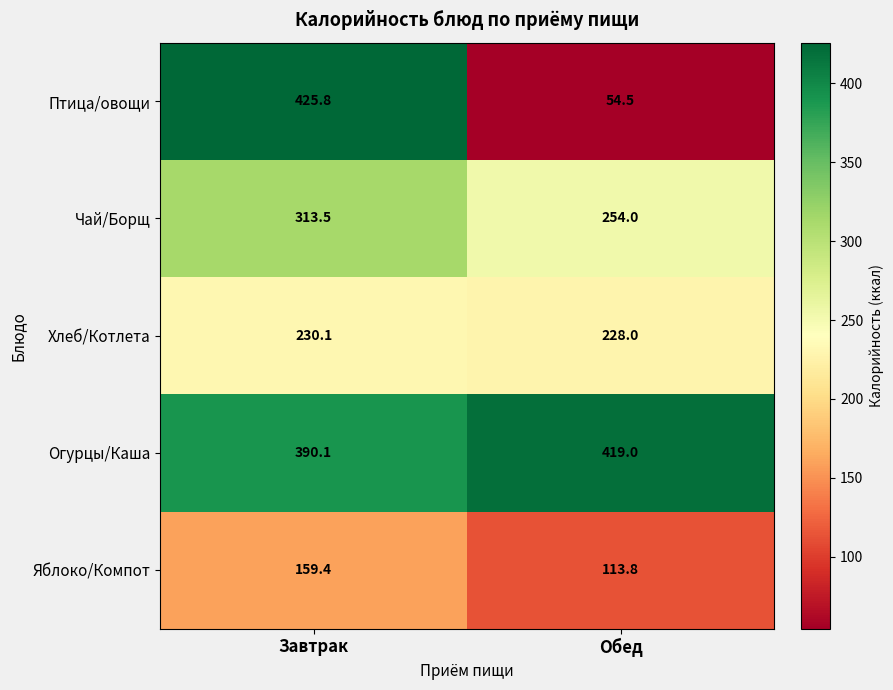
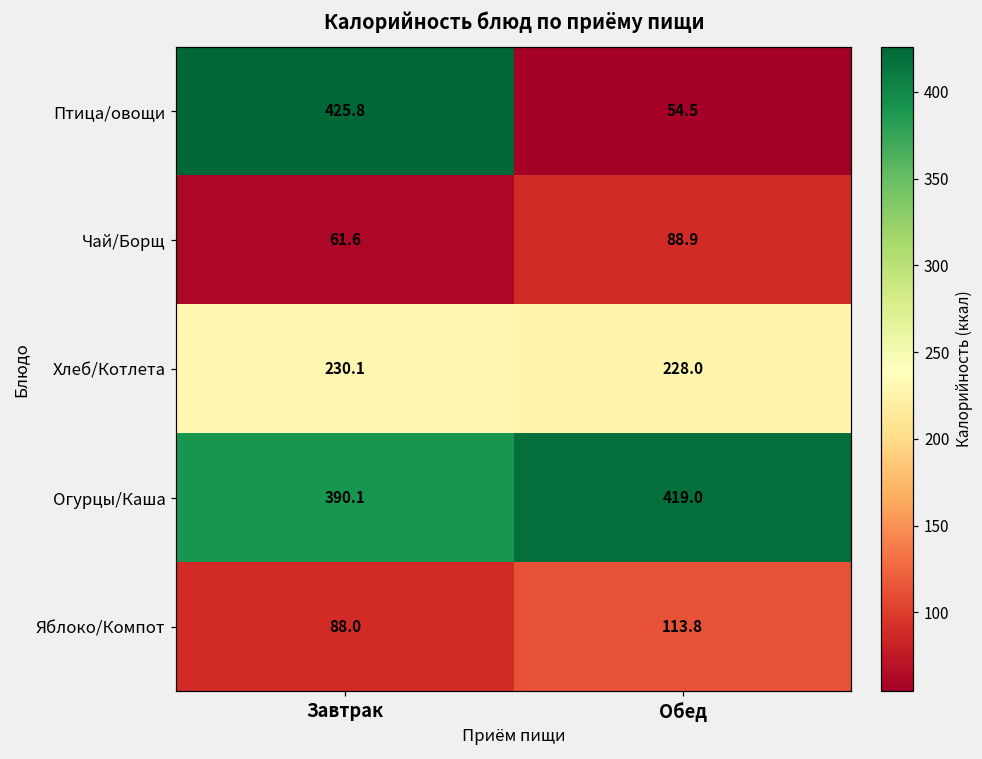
Чай/Борщ, Завтрак: 313.5 -> 61.6
Чай/Борщ, Обед: 254.0 -> 88.9
Яблоко/Компот, Завтрак: 159.4 -> 88.0
